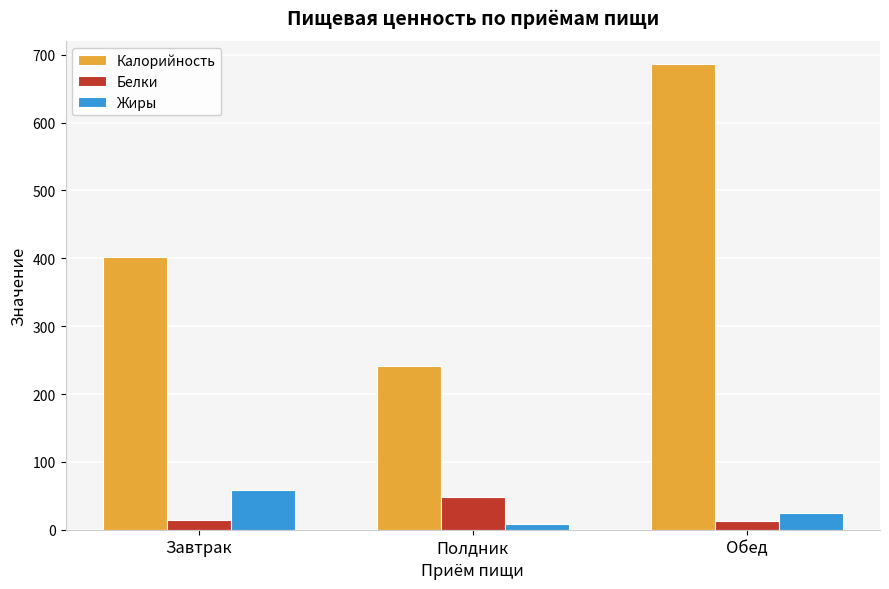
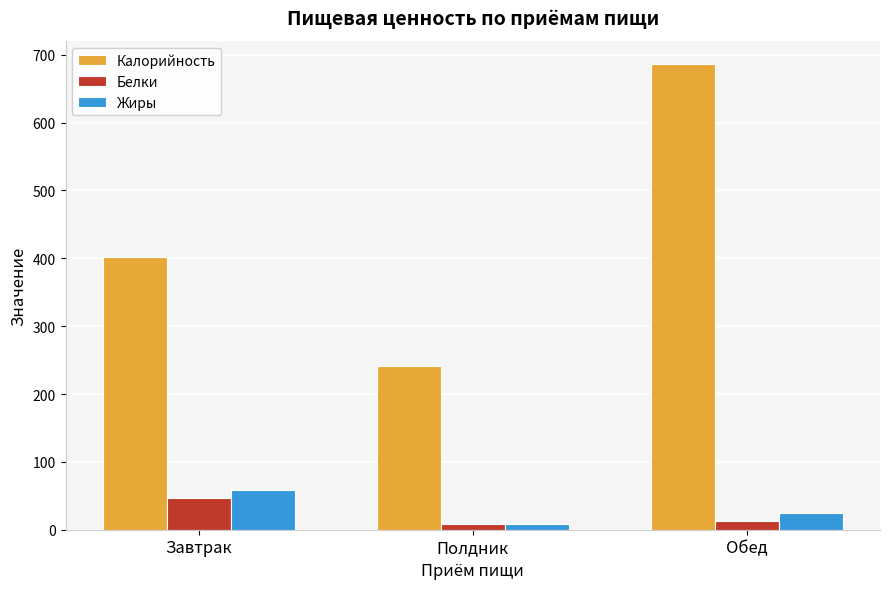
Белки, Завтрак: 10 -> 50
Белки, Полдник: 50 -> 10
